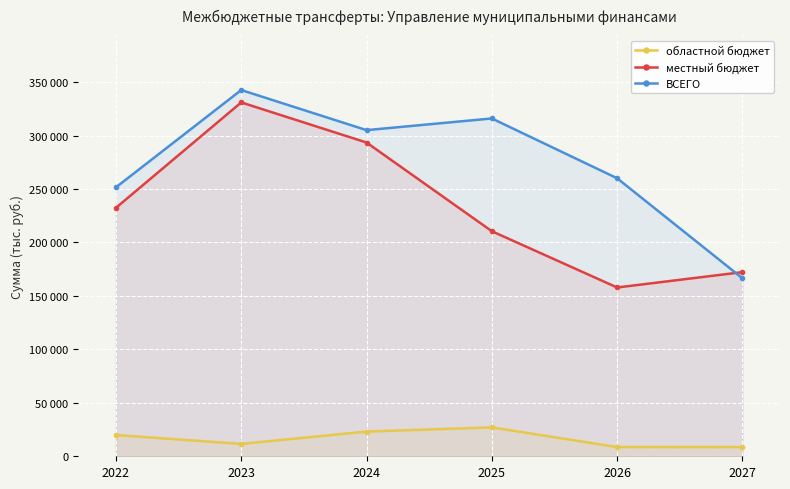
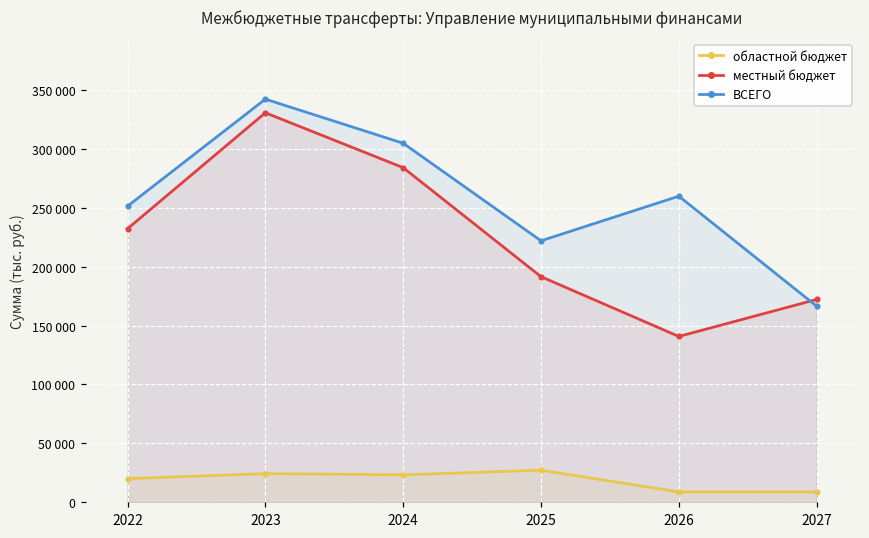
областной бюджет, 2023: 12000 -> 24000
местный бюджет, 2024: 293000 -> 284000
местный бюджет, 2025: 210000 -> 192000
ВСЕГО, 2025: 316000 -> 222000
местный бюджет, 2026: 158000 -> 141000
